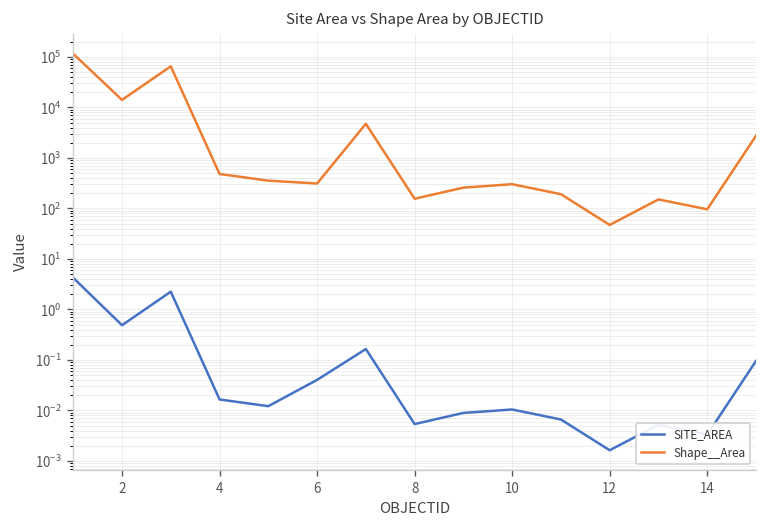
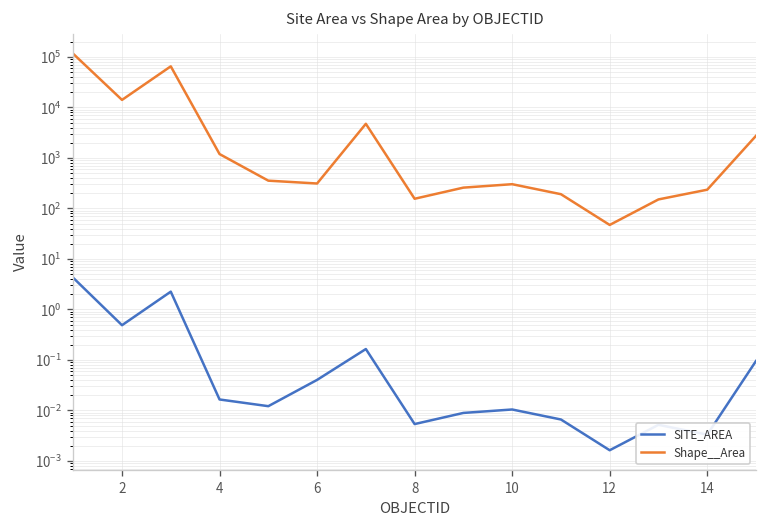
Shape__Area, 4: 500 -> 1200
Shape__Area, 14: 100 -> 200
